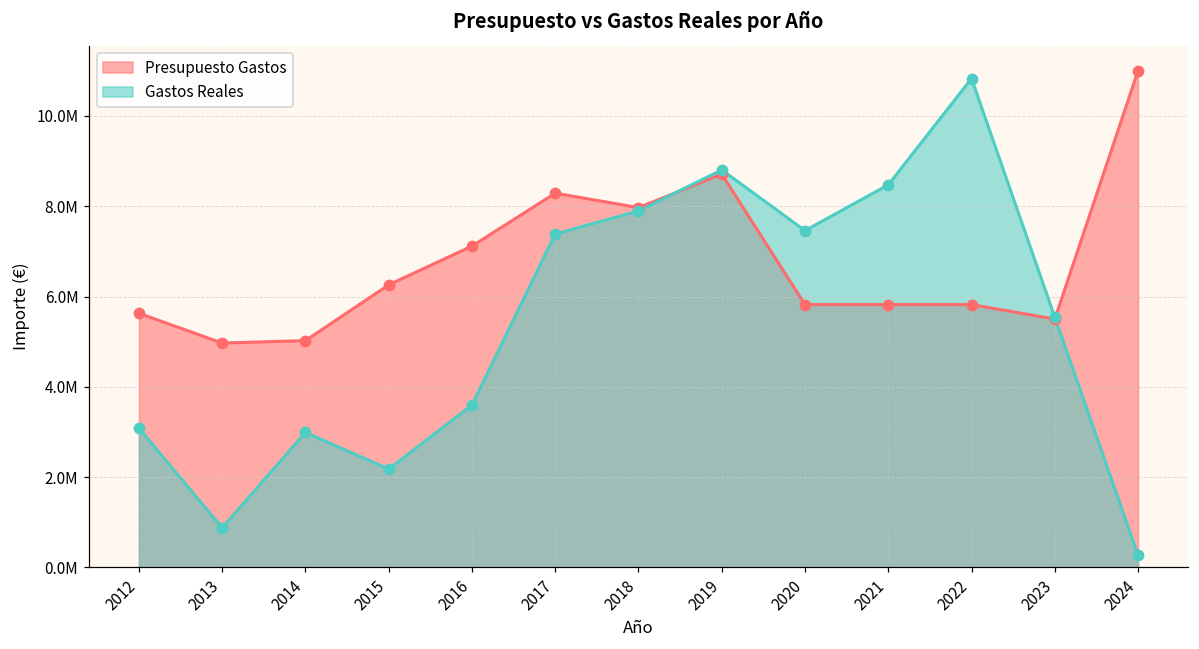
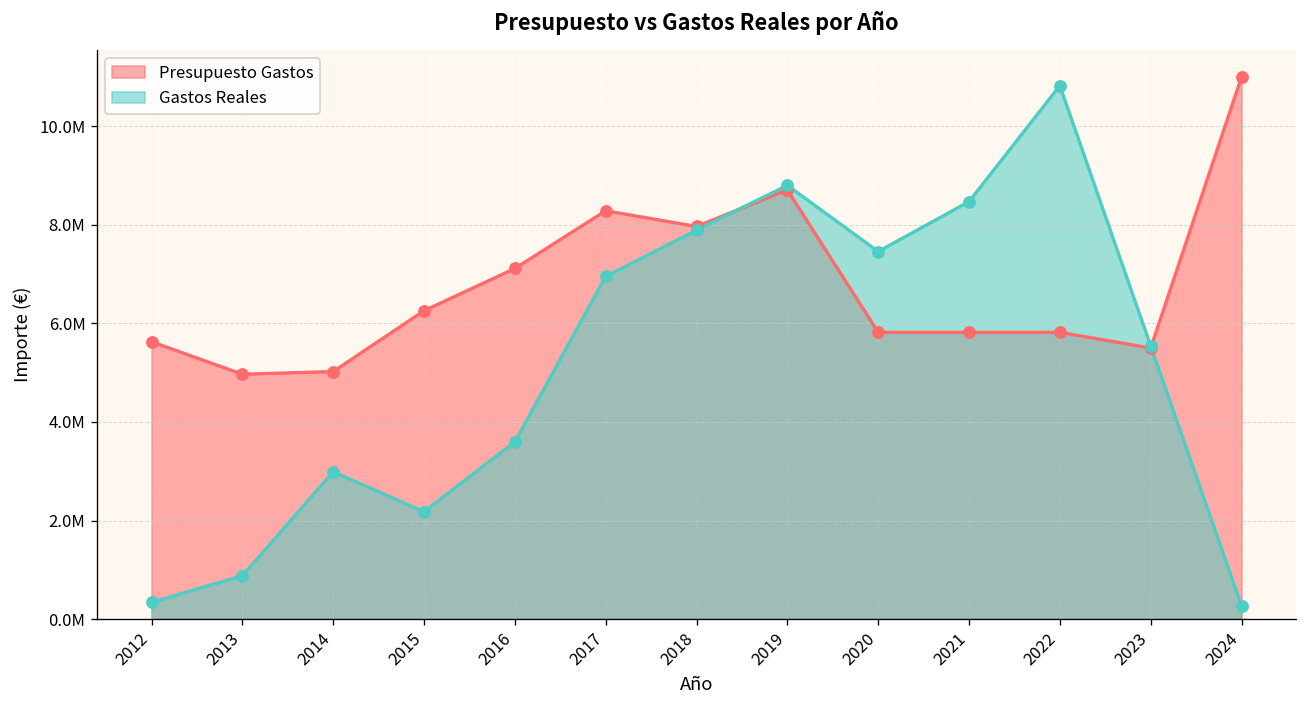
Gastos Reales, 2012: 3100000 -> 300000
Gastos Reales, 2017: 7400000 -> 7000000
